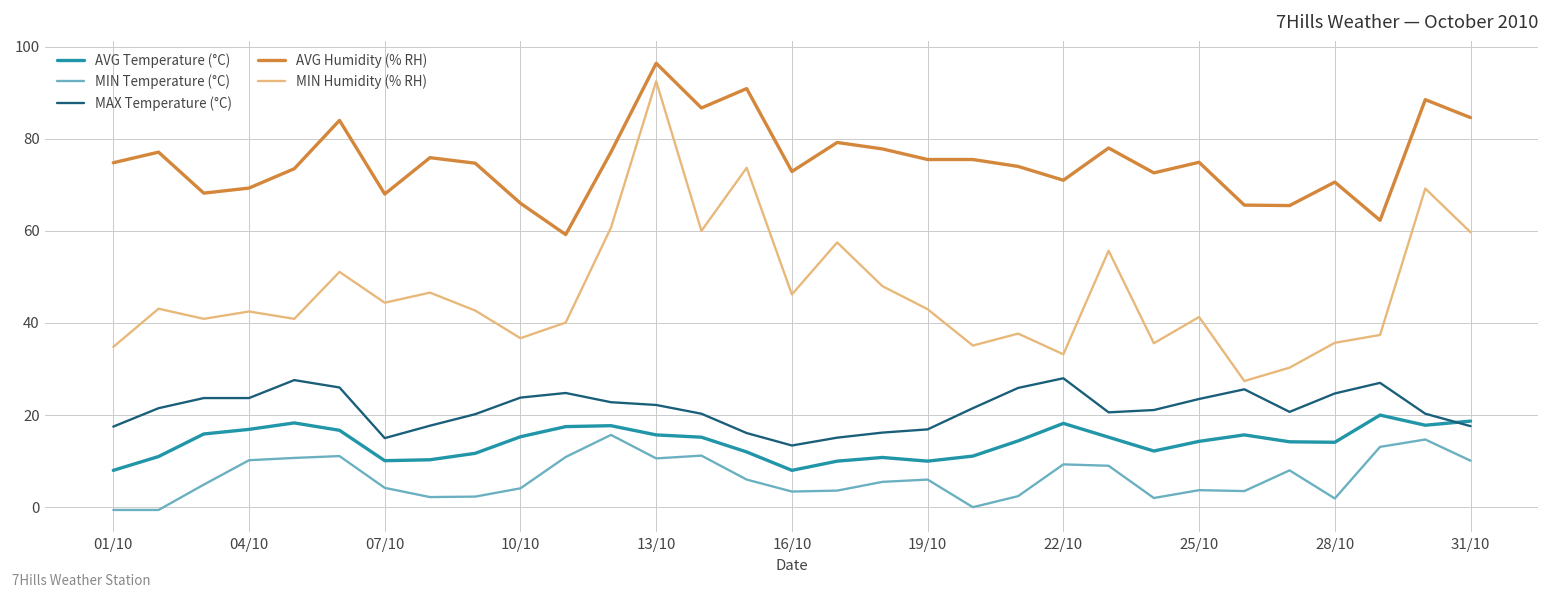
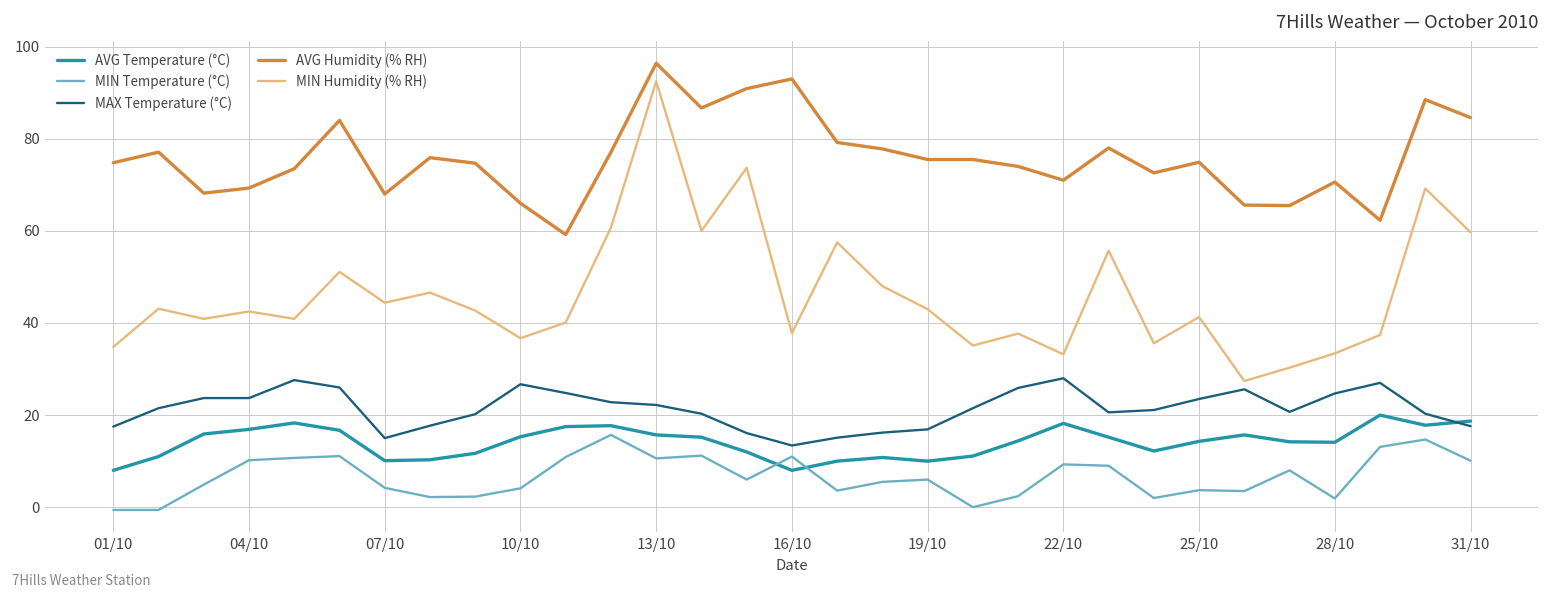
MAX Temperature (°C), 10/10: 24 -> 27
MIN Temperature (°C), 16/10: 3 -> 11
AVG Humidity (% RH), 16/10: 73 -> 93
MIN Humidity (% RH), 16/10: 46 -> 38
MIN Humidity (% RH), 28/10: 36 -> 33
